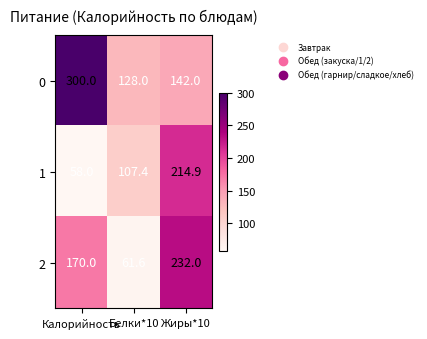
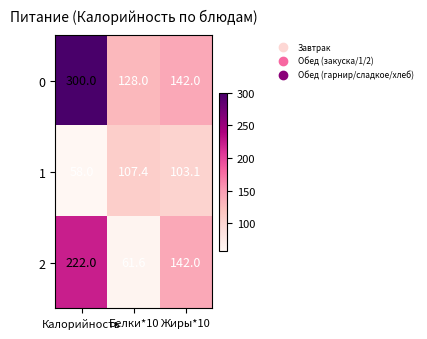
1, Жиры*10: 214.9 -> 103.1
2, Калорийность: 170.0 -> 222.0
2, Жиры*10: 232.0 -> 142.0
